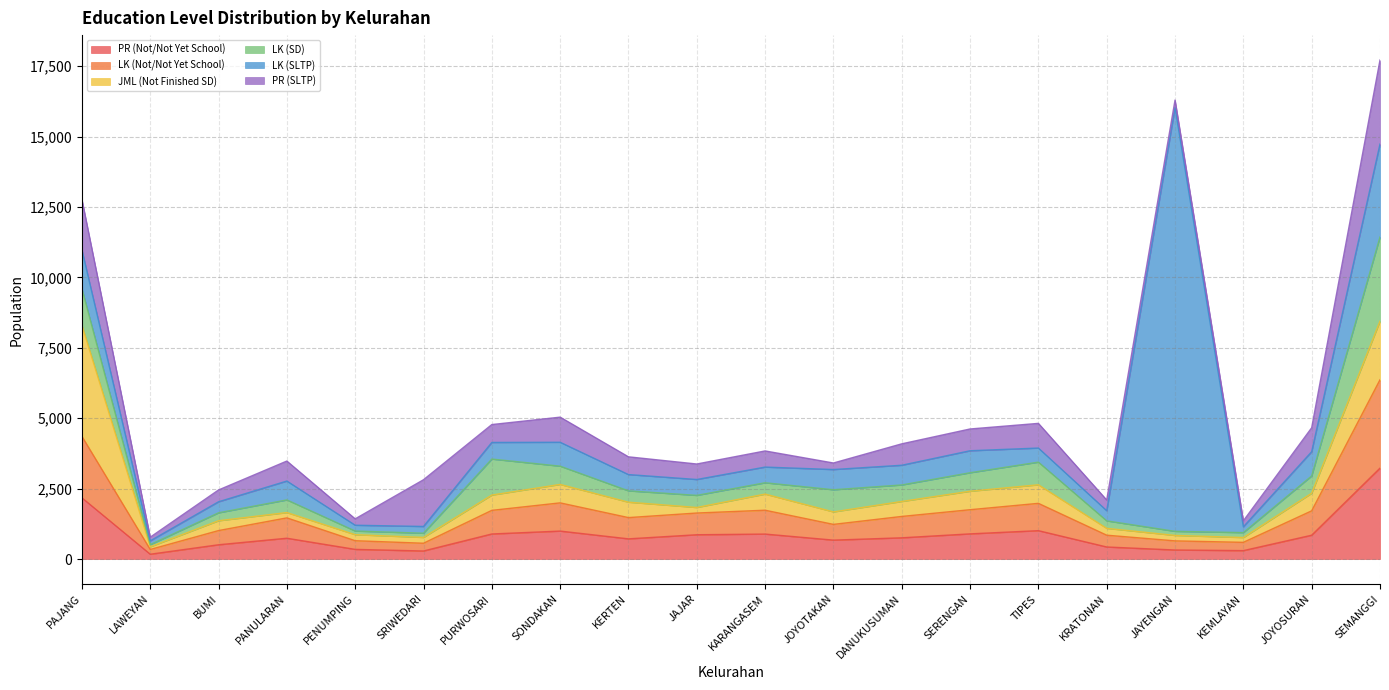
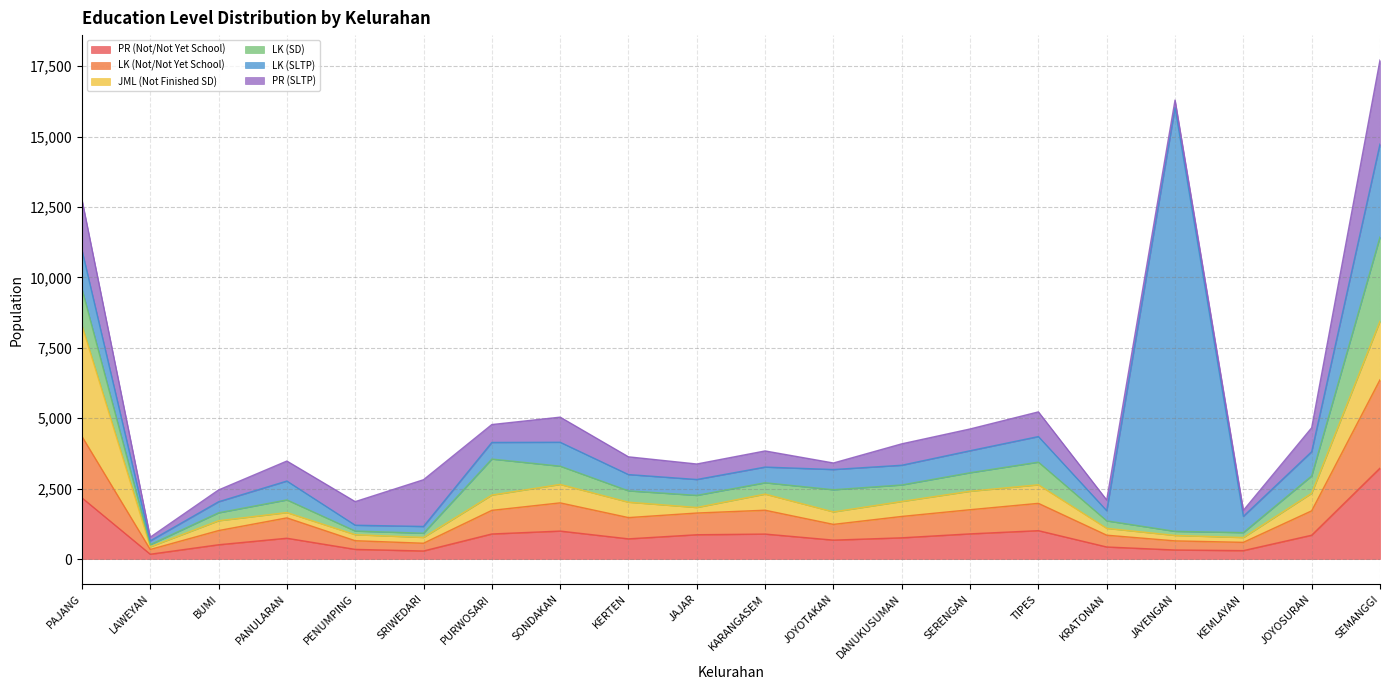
PR (SLTP), PENUMPING: 200 -> 800
LK (SLTP), TIPES: 500 -> 900
LK (SLTP), KEMLAYAN: 200 -> 600
